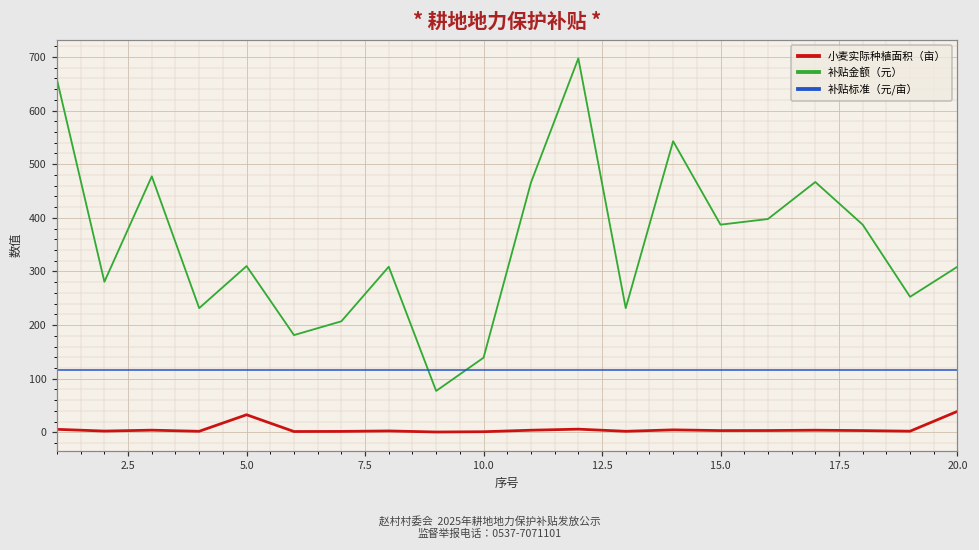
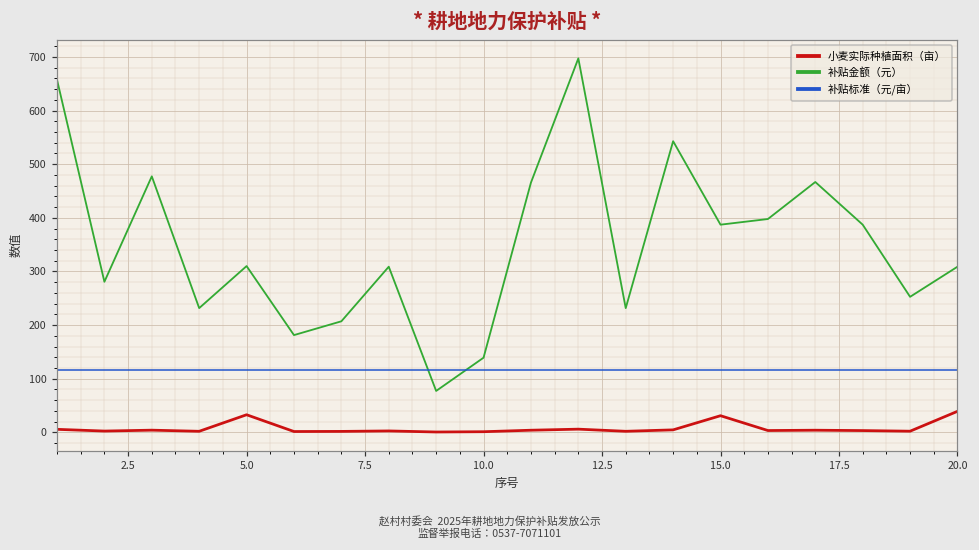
小麦实际种植面积（亩）, 15.0: 0 -> 30
